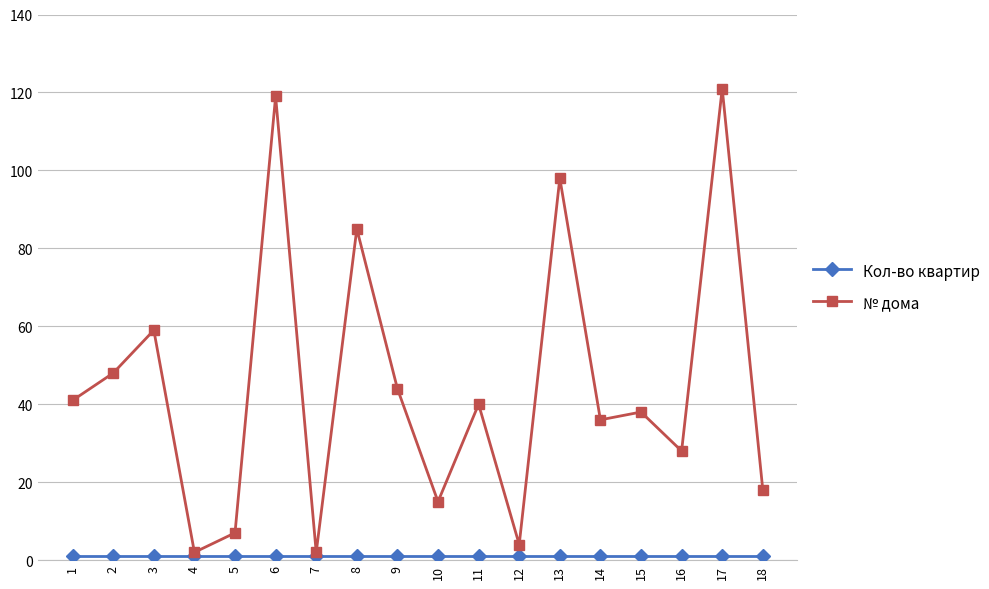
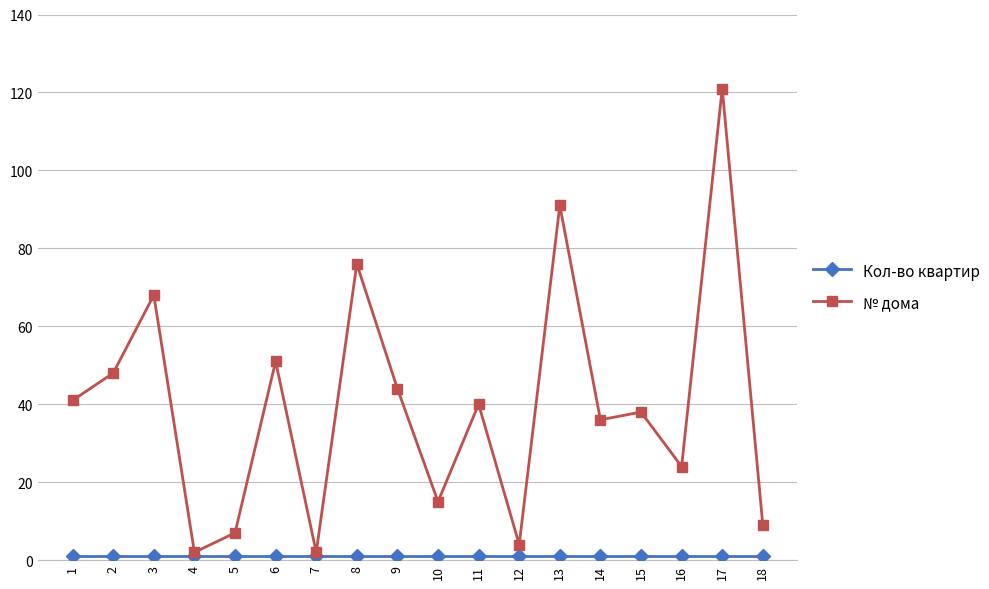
№ дома, 3: 59 -> 68
№ дома, 6: 119 -> 51
№ дома, 8: 85 -> 76
№ дома, 13: 98 -> 91
№ дома, 16: 28 -> 24
№ дома, 18: 18 -> 9
